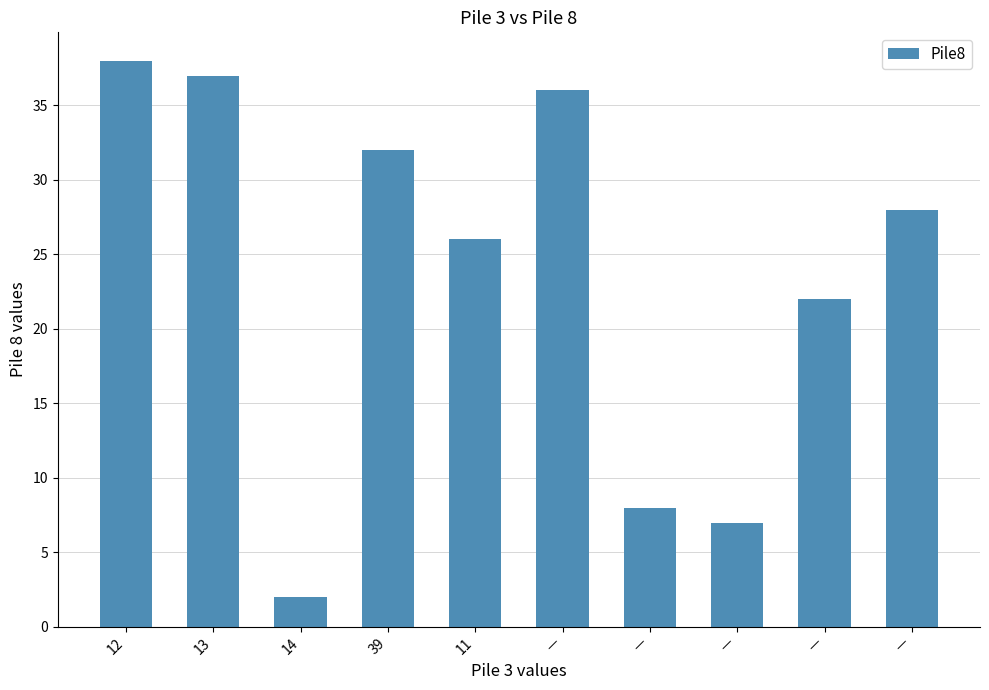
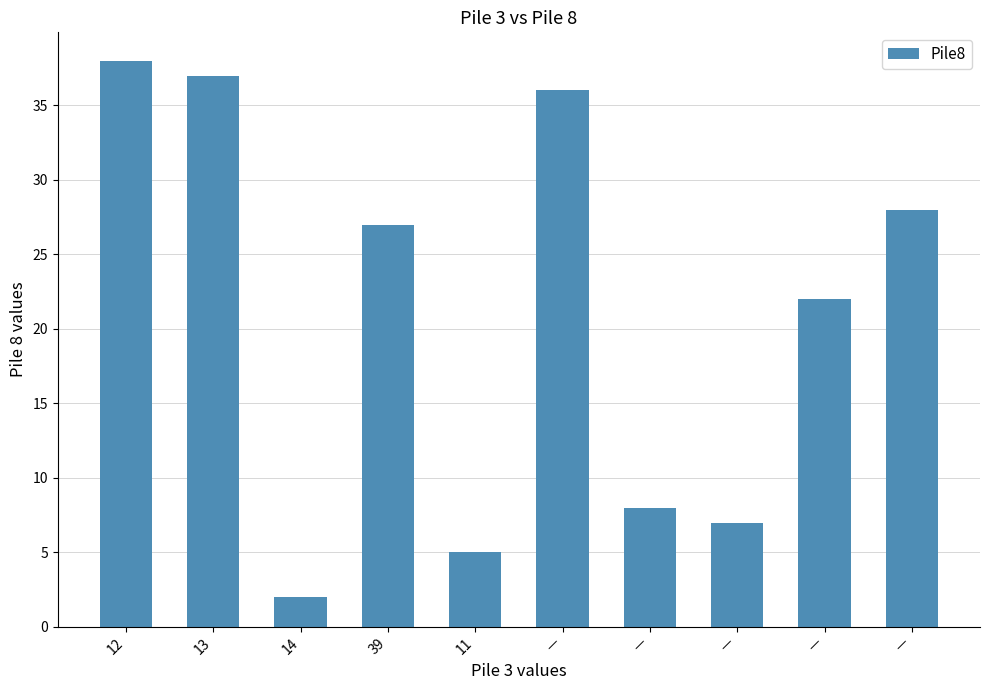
39: 32 -> 27
11: 26 -> 5
